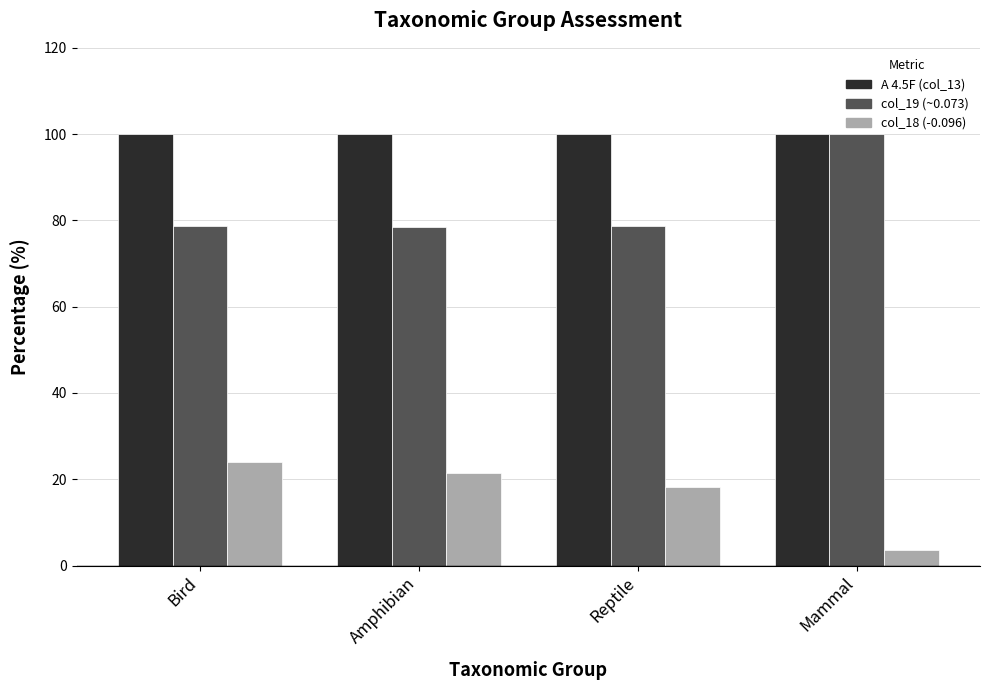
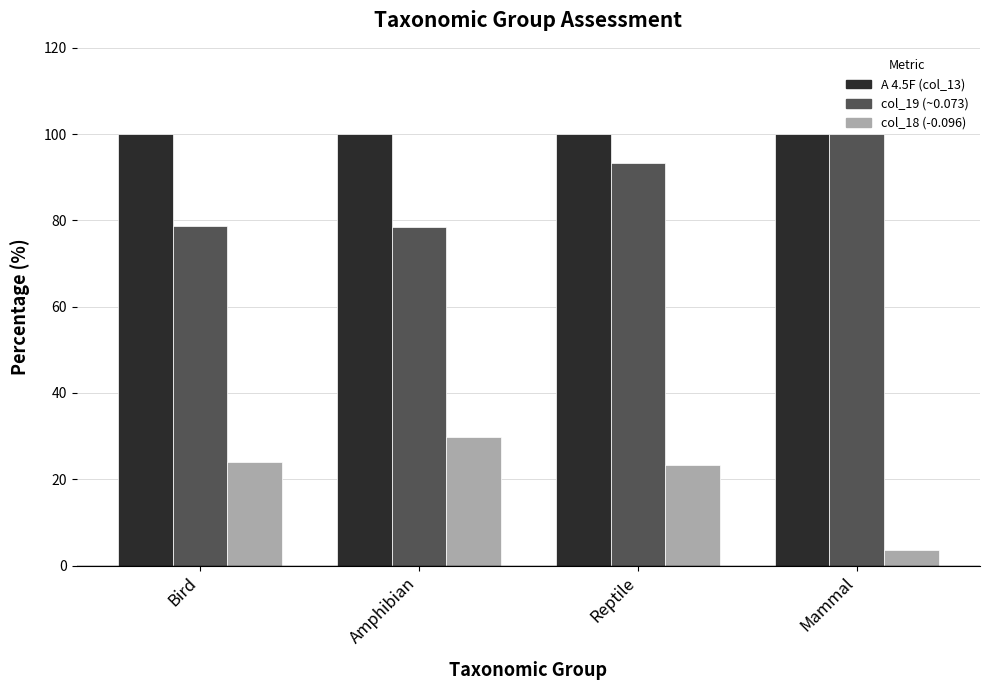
col_18 (-0.096), Amphibian: 22 -> 30
col_19 (~0.073), Reptile: 79 -> 93
col_18 (-0.096), Reptile: 18 -> 23
